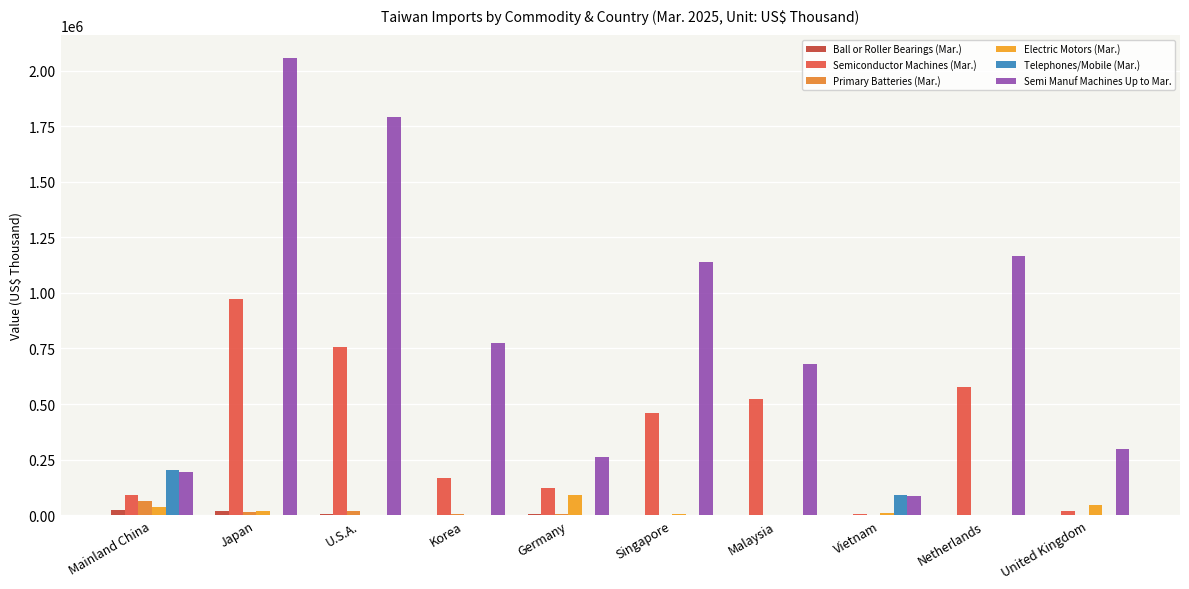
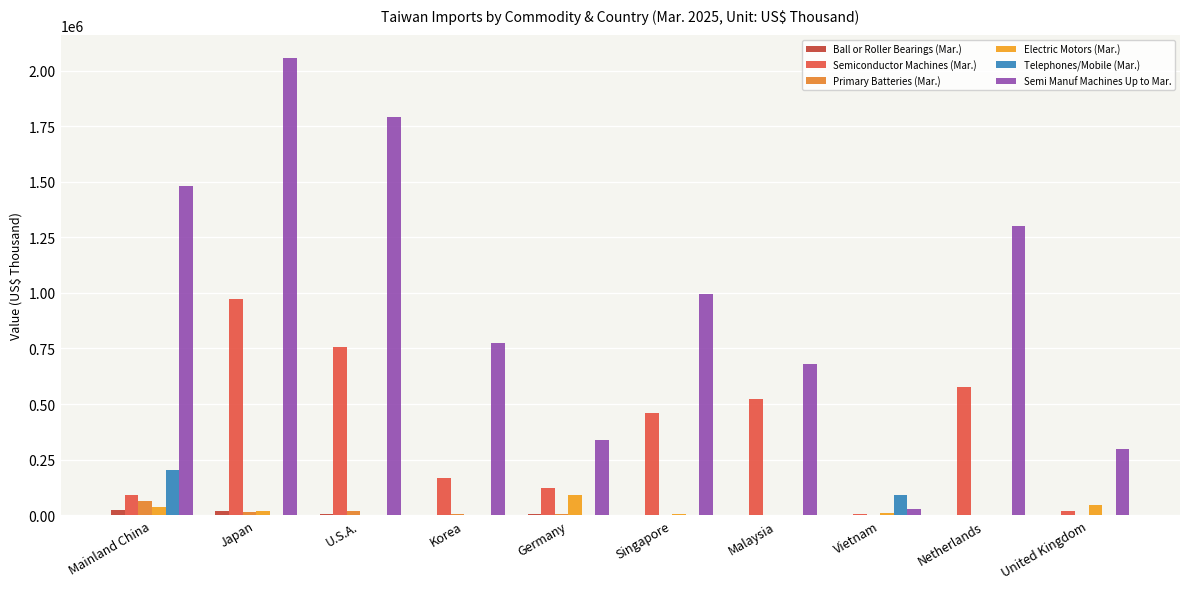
Semi Manuf Machines Up to Mar., Mainland China: 190000 -> 1480000
Semi Manuf Machines Up to Mar., Germany: 260000 -> 340000
Semi Manuf Machines Up to Mar., Singapore: 1140000 -> 1000000
Semi Manuf Machines Up to Mar., Vietnam: 90000 -> 30000
Semi Manuf Machines Up to Mar., Netherlands: 1170000 -> 1300000
